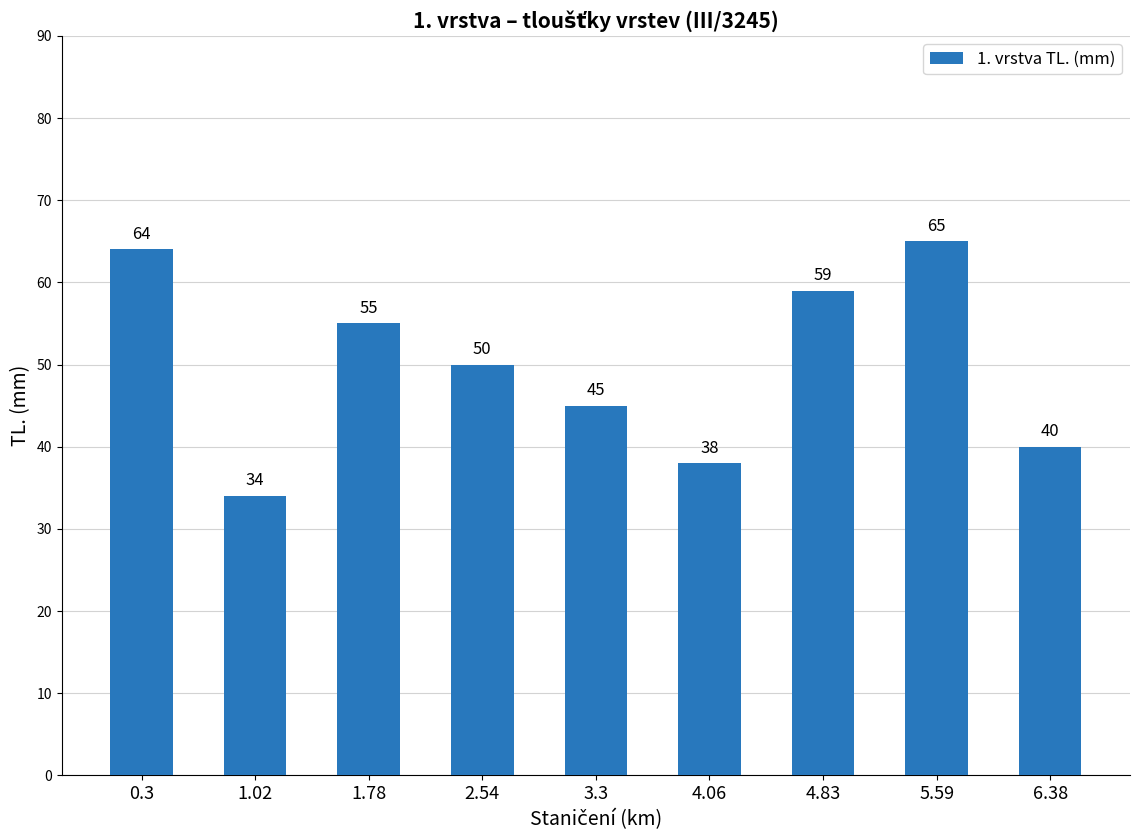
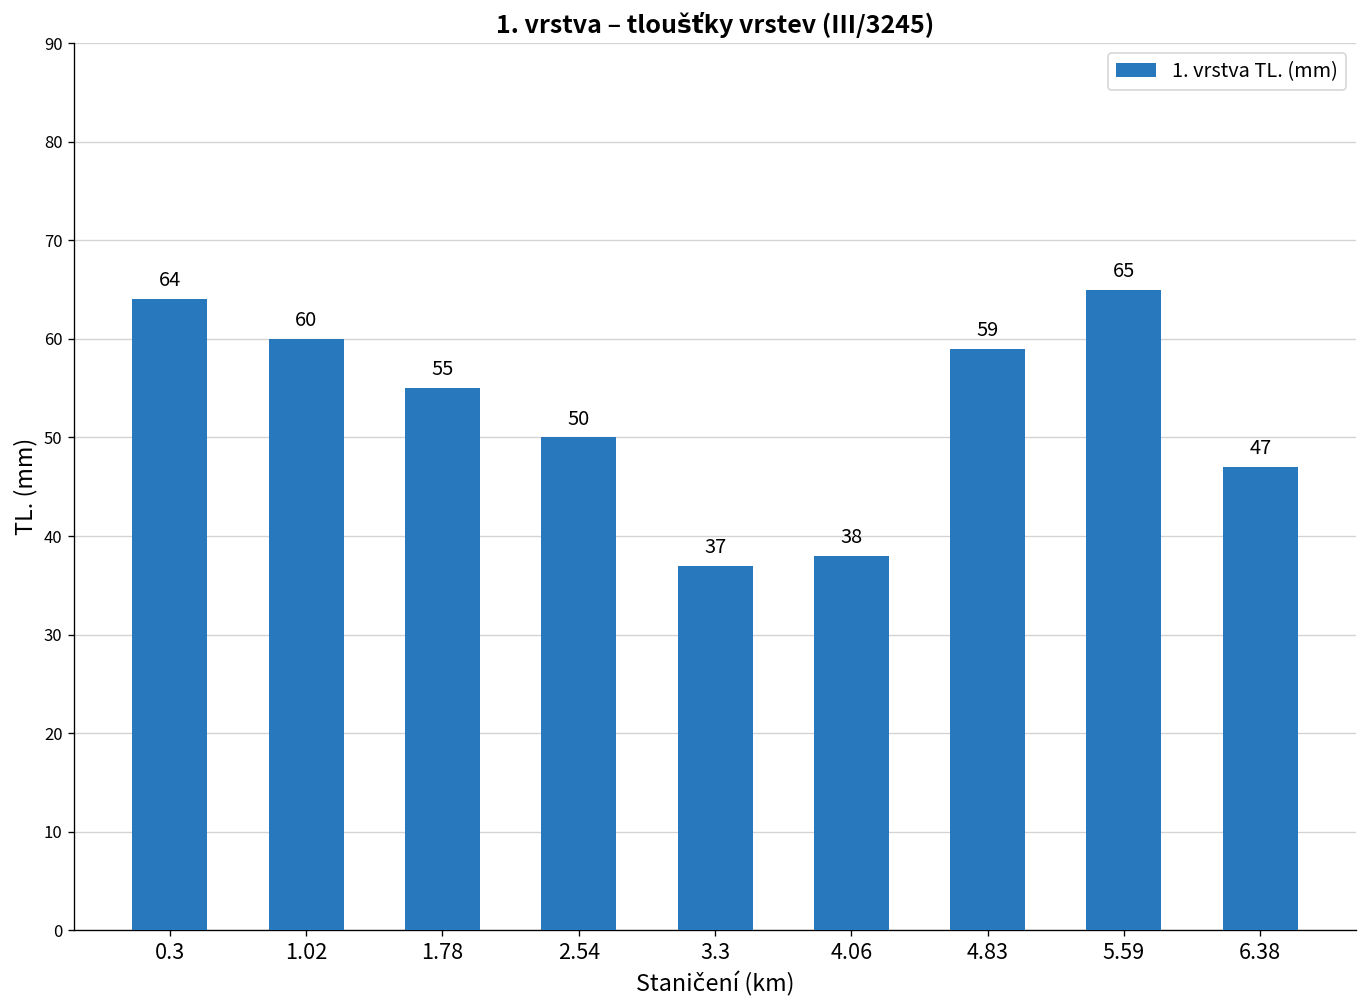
1.02: 34 -> 60
3.3: 45 -> 37
6.38: 40 -> 47
